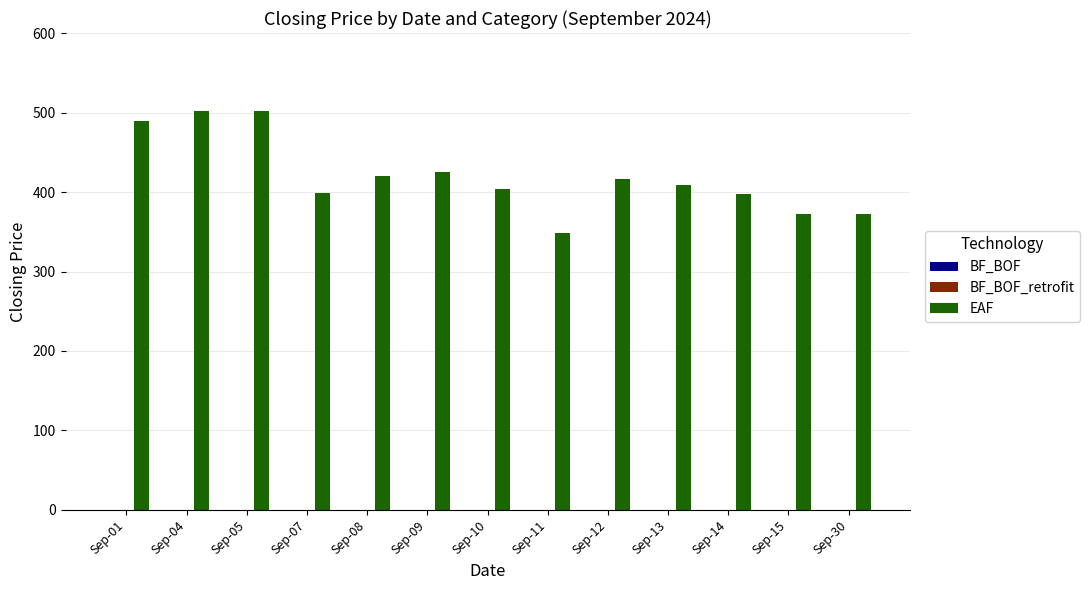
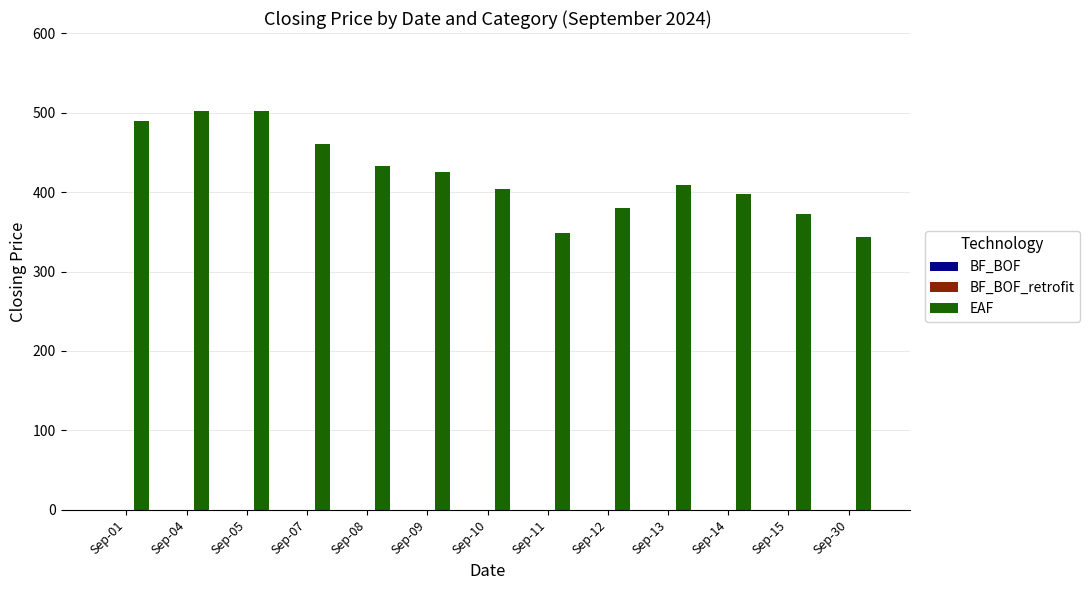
EAF, Sep-07: 400 -> 460
EAF, Sep-08: 420 -> 430
EAF, Sep-12: 420 -> 380
EAF, Sep-30: 370 -> 340
